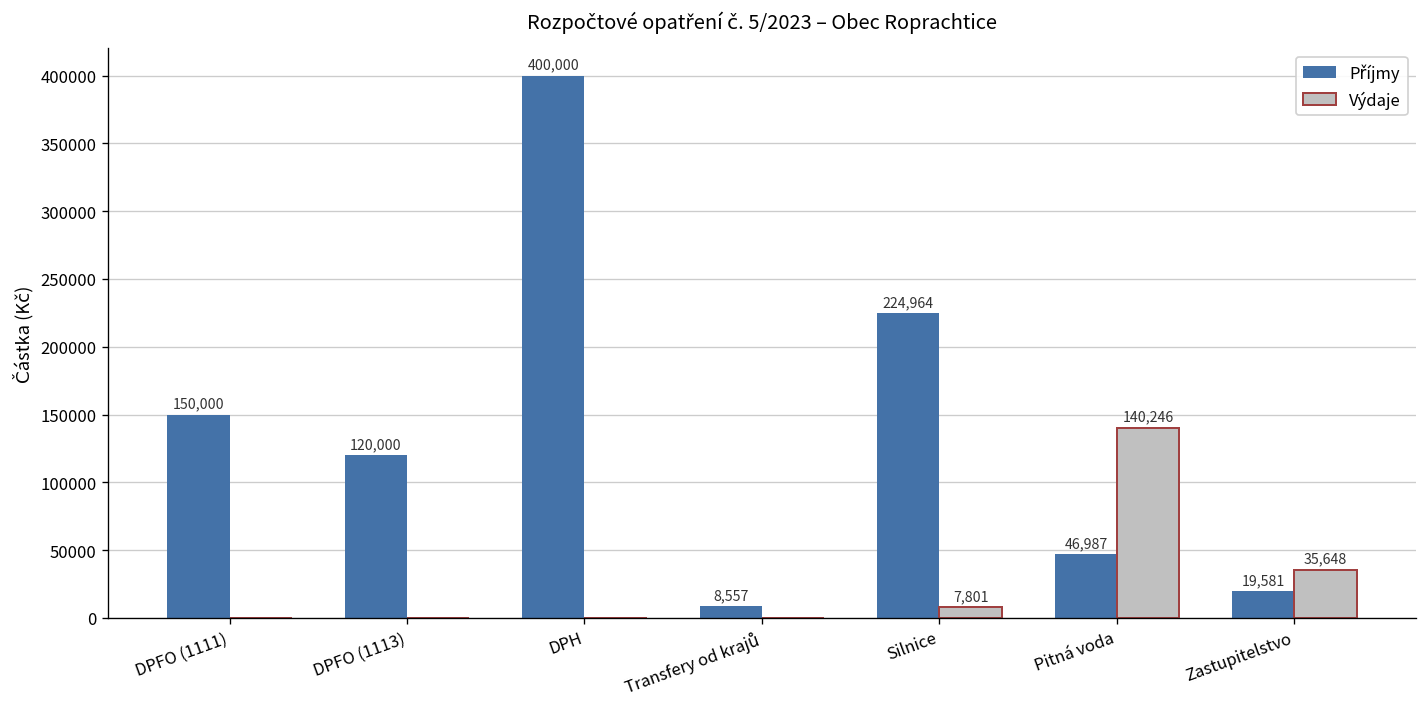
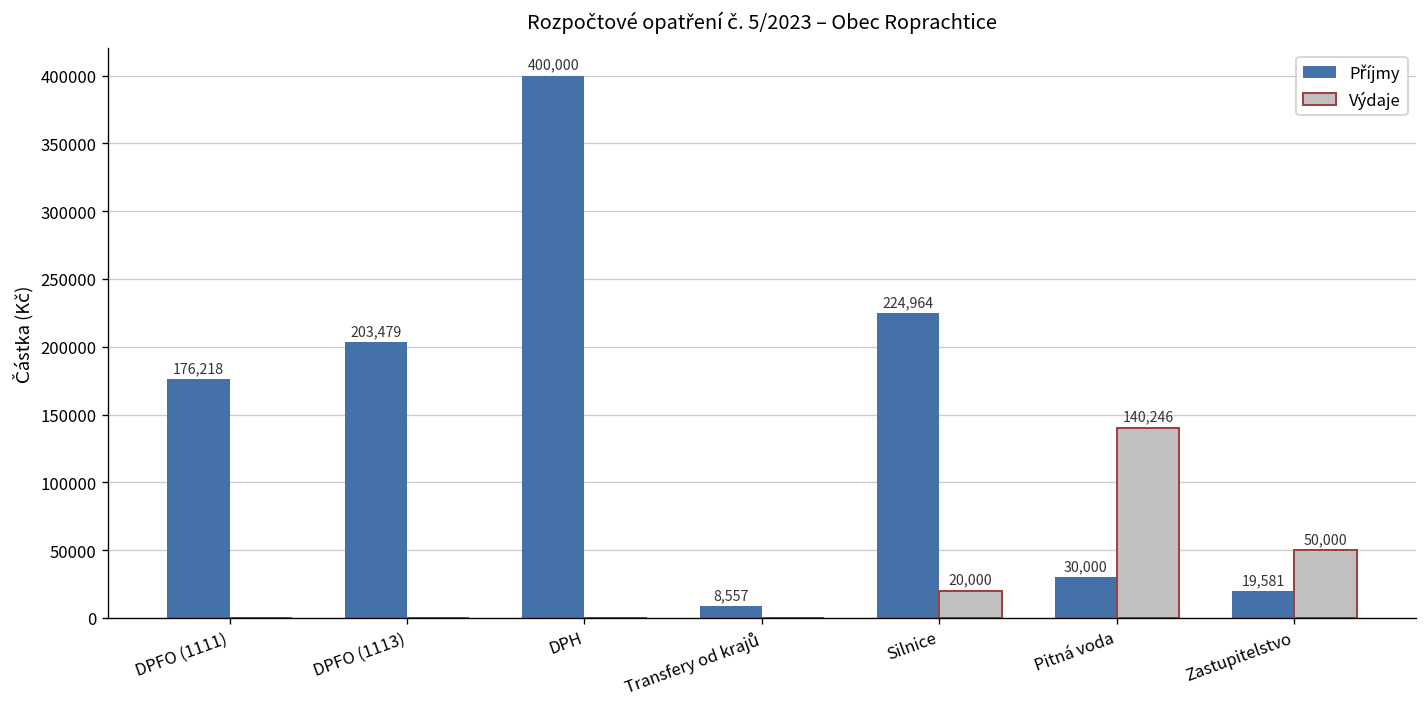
Příjmy, DPFO (1111): 150,000 -> 176,218
Příjmy, DPFO (1113): 120,000 -> 203,479
Výdaje, Silnice: 7,801 -> 20,000
Příjmy, Pitná voda: 46,987 -> 30,000
Výdaje, Zastupitelstvo: 35,648 -> 50,000
